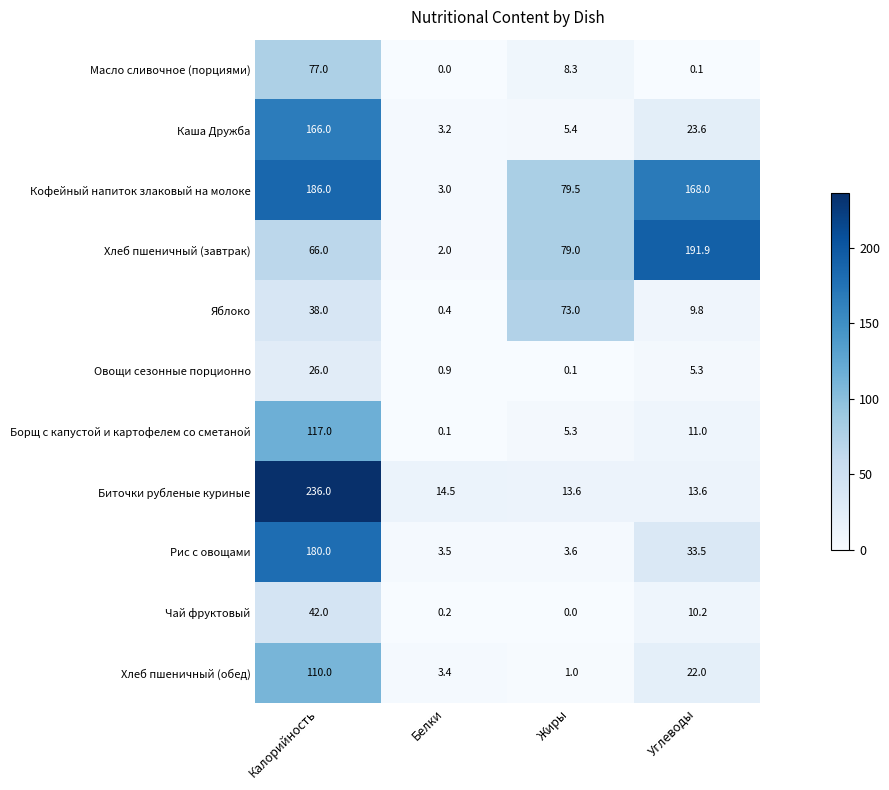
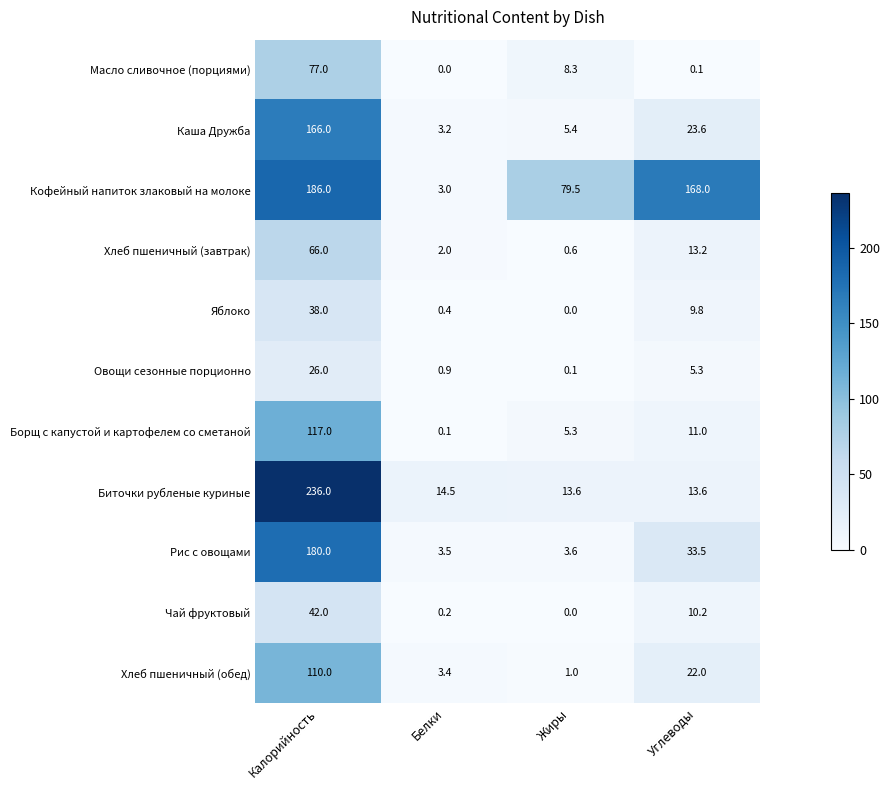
Хлеб пшеничный (завтрак), Жиры: 79.0 -> 0.6
Хлеб пшеничный (завтрак), Углеводы: 191.9 -> 13.2
Яблоко, Жиры: 73.0 -> 0.0
